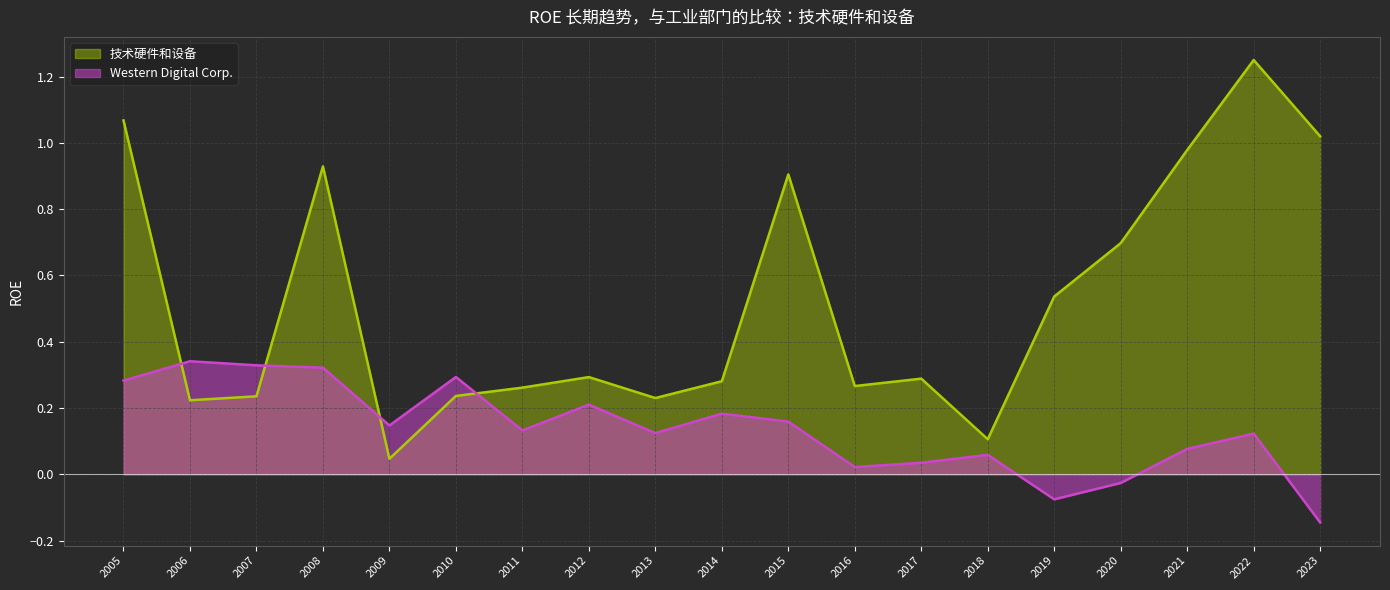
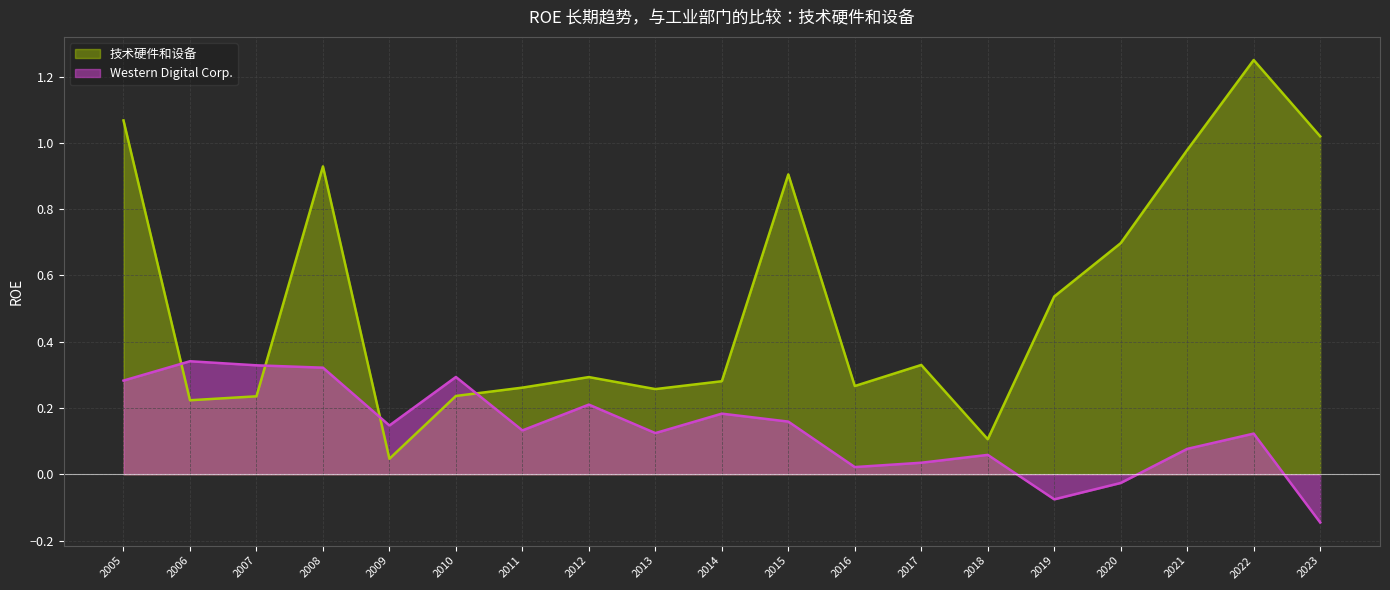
技术硬件和设备, 2013: 0.23 -> 0.26
技术硬件和设备, 2017: 0.29 -> 0.33
